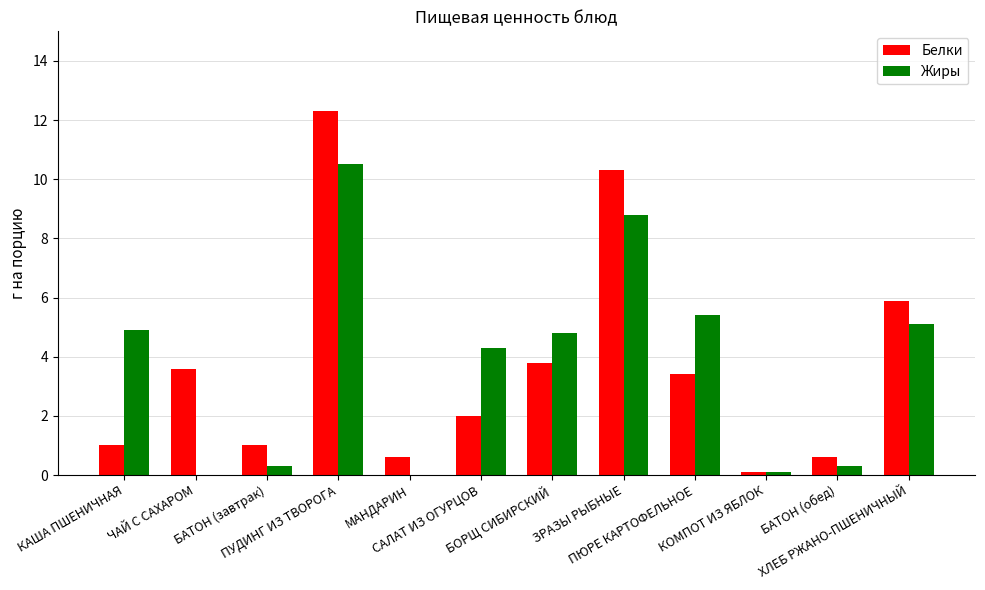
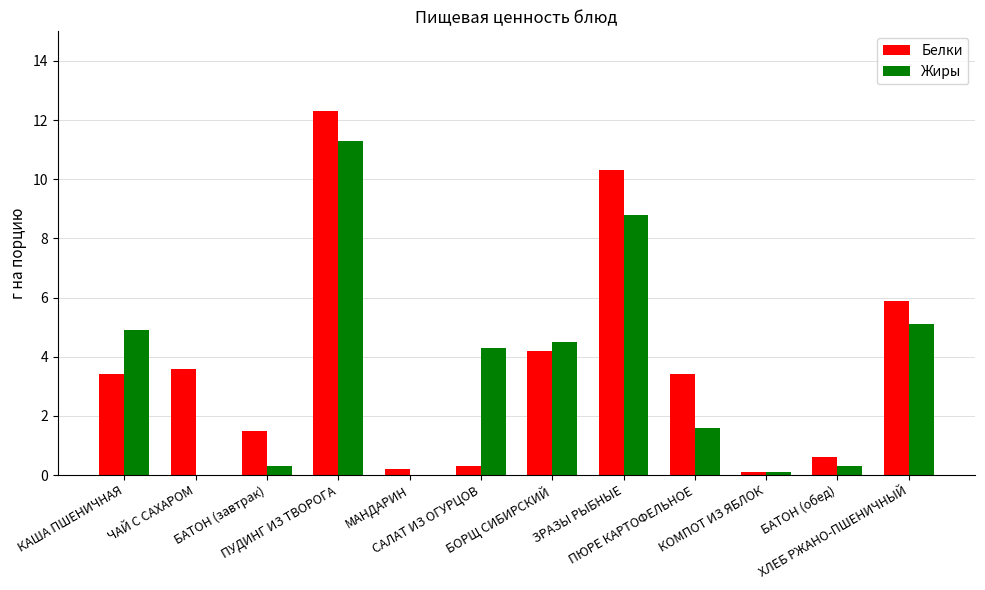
Белки, КАША ПШЕНИЧНАЯ: 1.0 -> 3.4
Белки, БАТОН (завтрак): 1.0 -> 1.5
Жиры, ПУДИНГ ИЗ ТВОРОГА: 10.5 -> 11.3
Белки, МАНДАРИН: 0.6 -> 0.2
Белки, САЛАТ ИЗ ОГУРЦОВ: 2.0 -> 0.3
Белки, БОРЩ СИБИРСКИЙ: 3.8 -> 4.2
Жиры, БОРЩ СИБИРСКИЙ: 4.8 -> 4.5
Жиры, ПЮРЕ КАРТОФЕЛЬНОЕ: 5.4 -> 1.6
